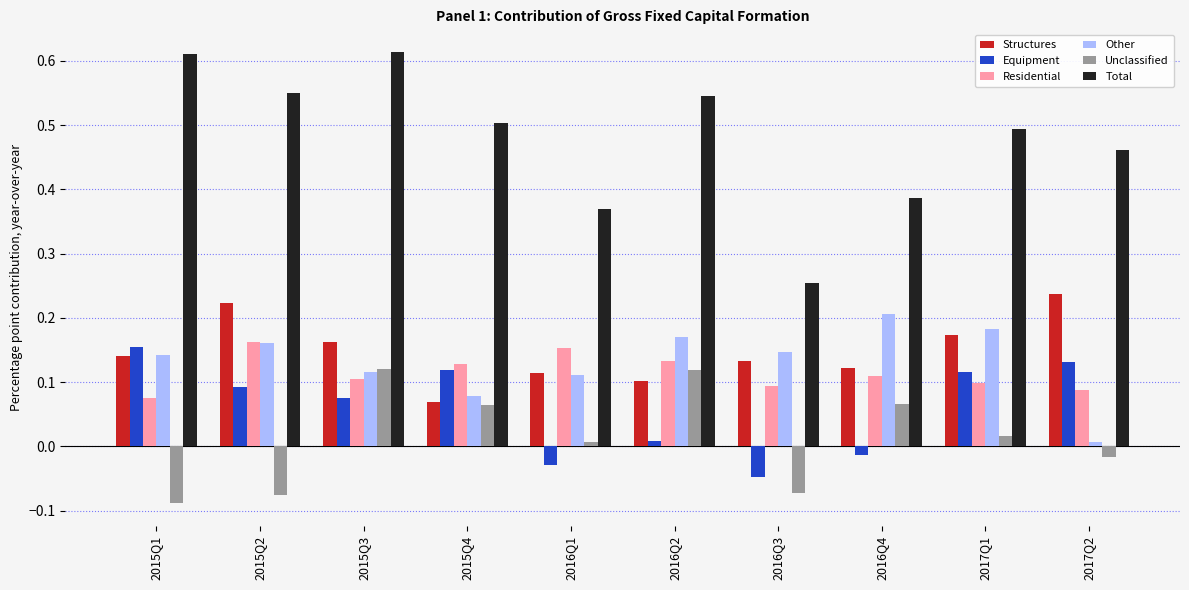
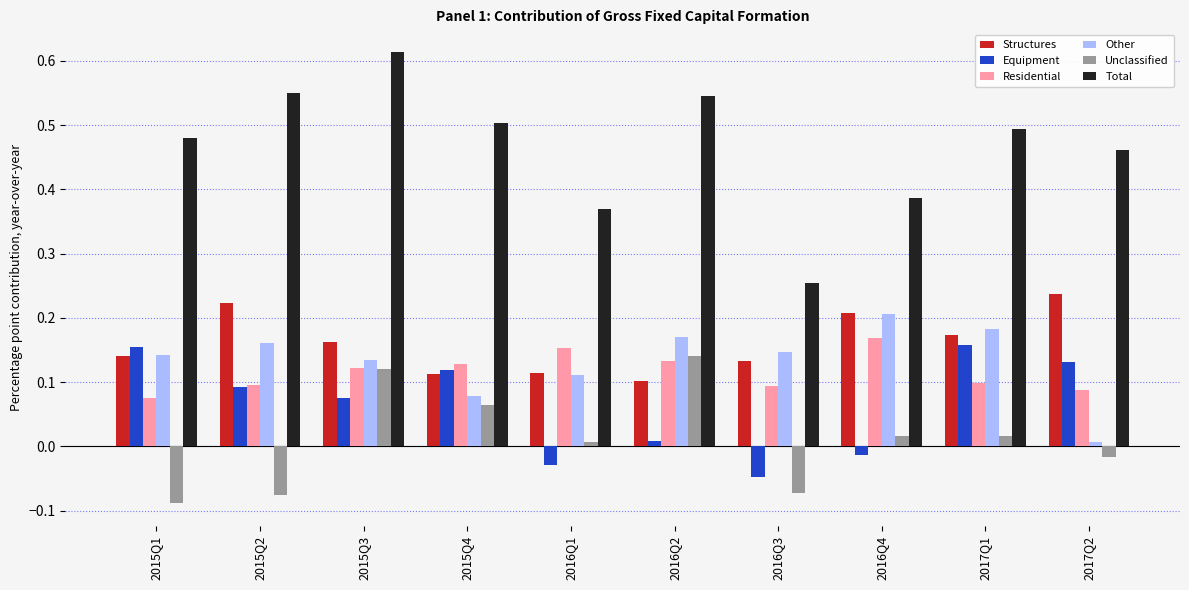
Total, 2015Q1: 0.61 -> 0.48
Residential, 2015Q2: 0.16 -> 0.10
Residential, 2015Q3: 0.11 -> 0.12
Other, 2015Q3: 0.12 -> 0.13
Structures, 2015Q4: 0.07 -> 0.11
Unclassified, 2016Q2: 0.12 -> 0.14
Structures, 2016Q4: 0.12 -> 0.21
Residential, 2016Q4: 0.11 -> 0.17
Unclassified, 2016Q4: 0.07 -> 0.02
Equipment, 2017Q1: 0.12 -> 0.16
